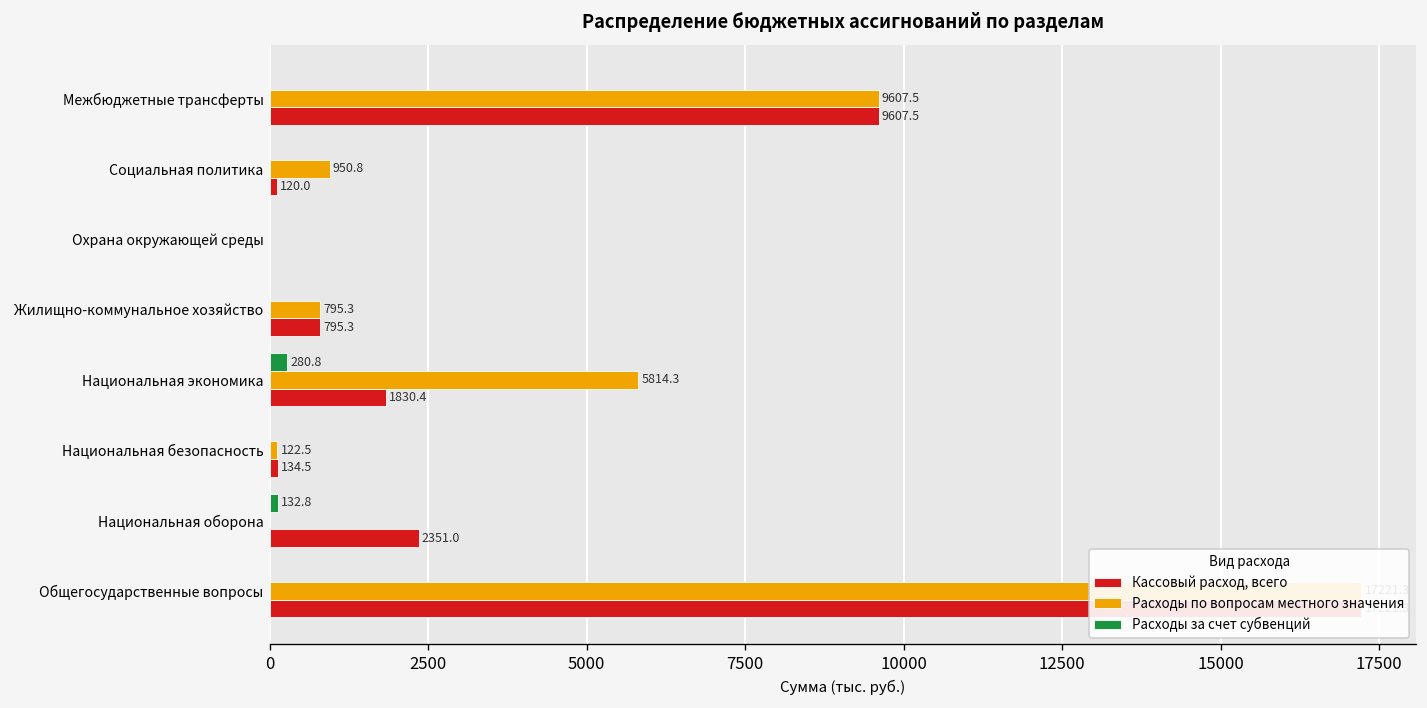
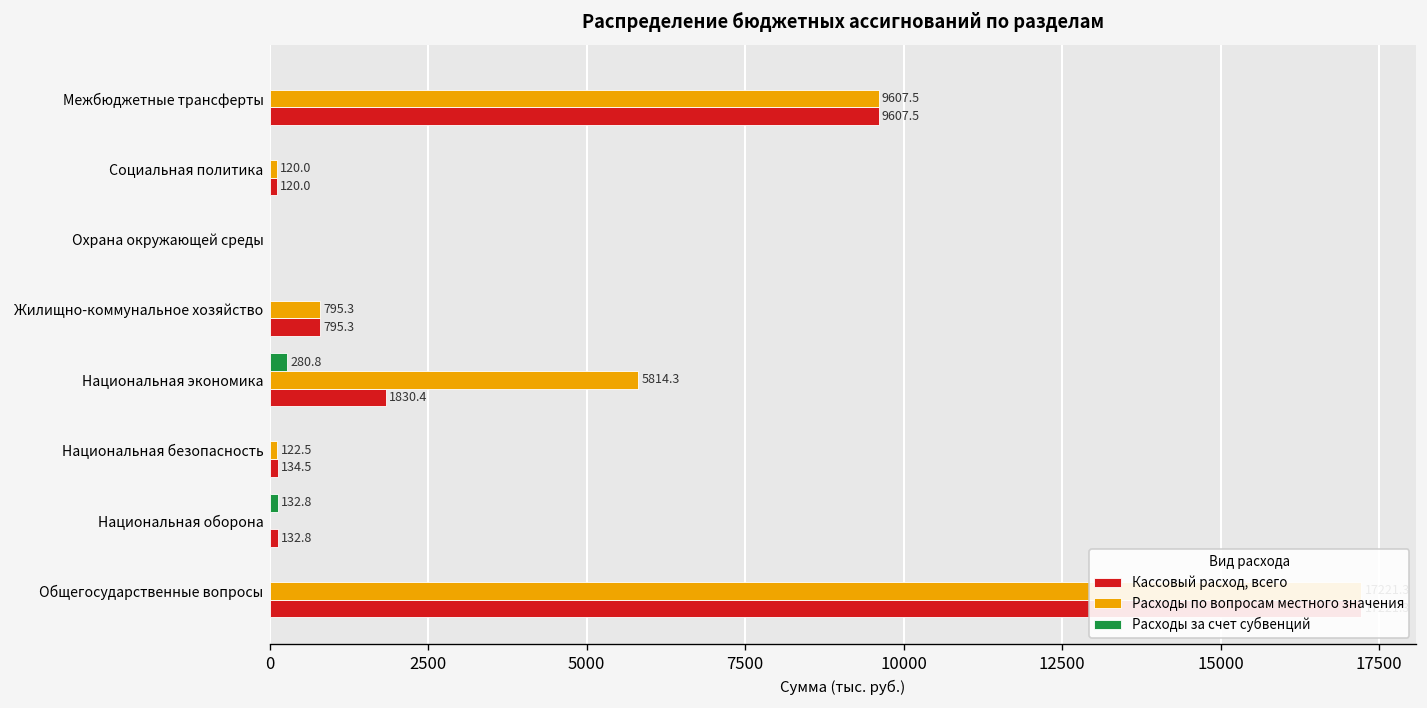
Расходы по вопросам местного значения, Социальная политика: 950.8 -> 120.0
Кассовый расход, всего, Национальная оборона: 2351.0 -> 132.8
